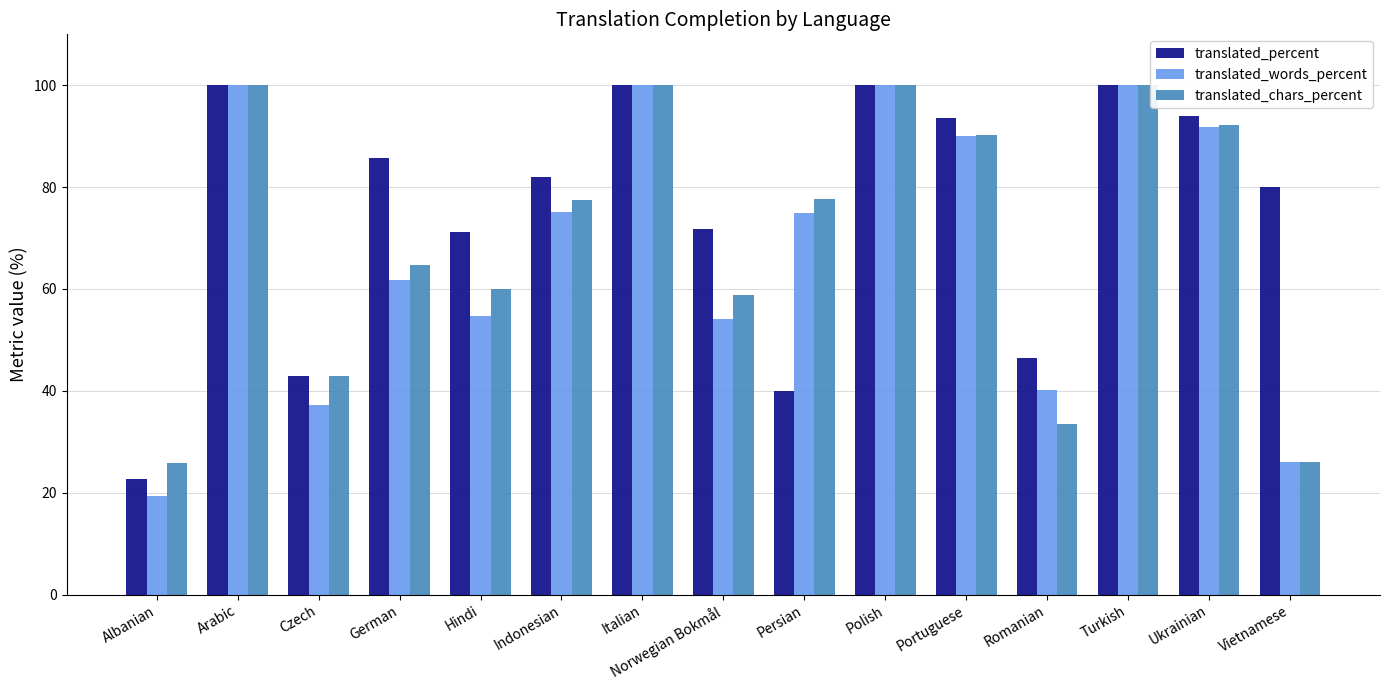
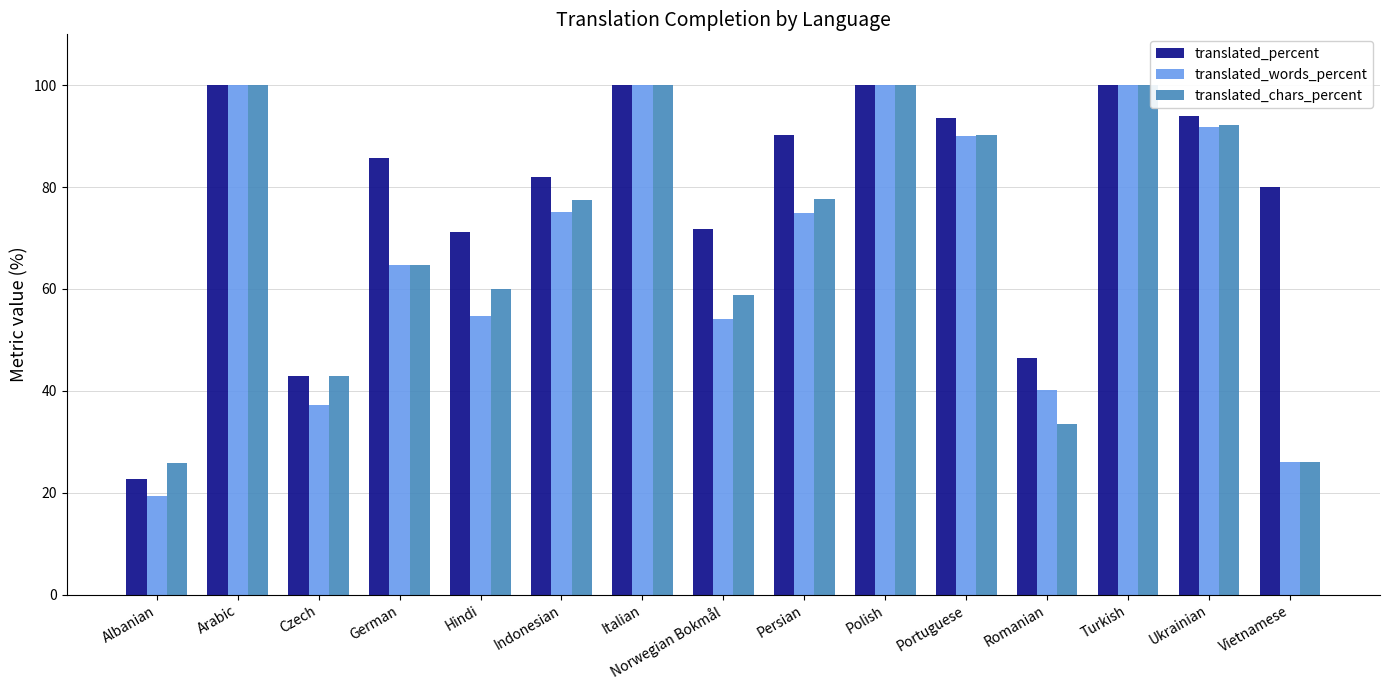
translated_words_percent, German: 62 -> 65
translated_percent, Persian: 40 -> 90
